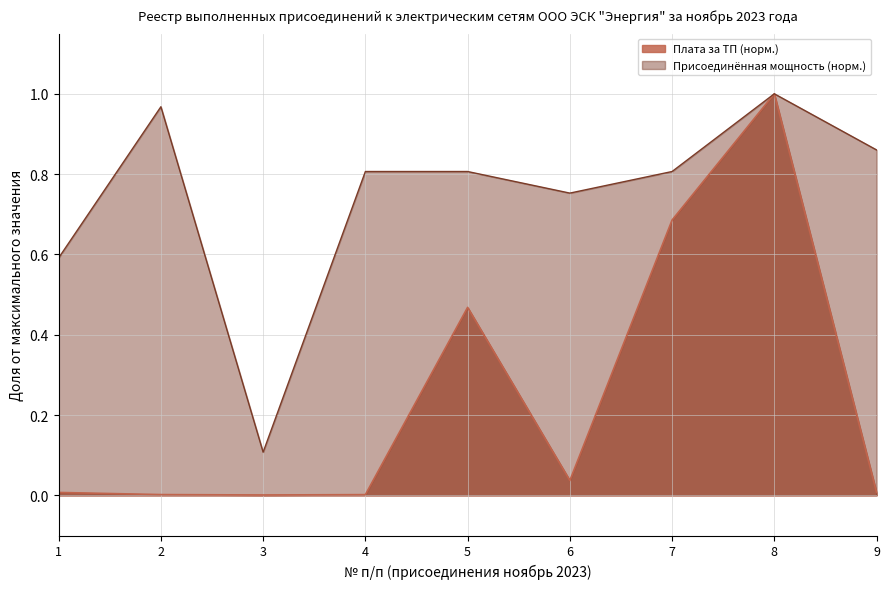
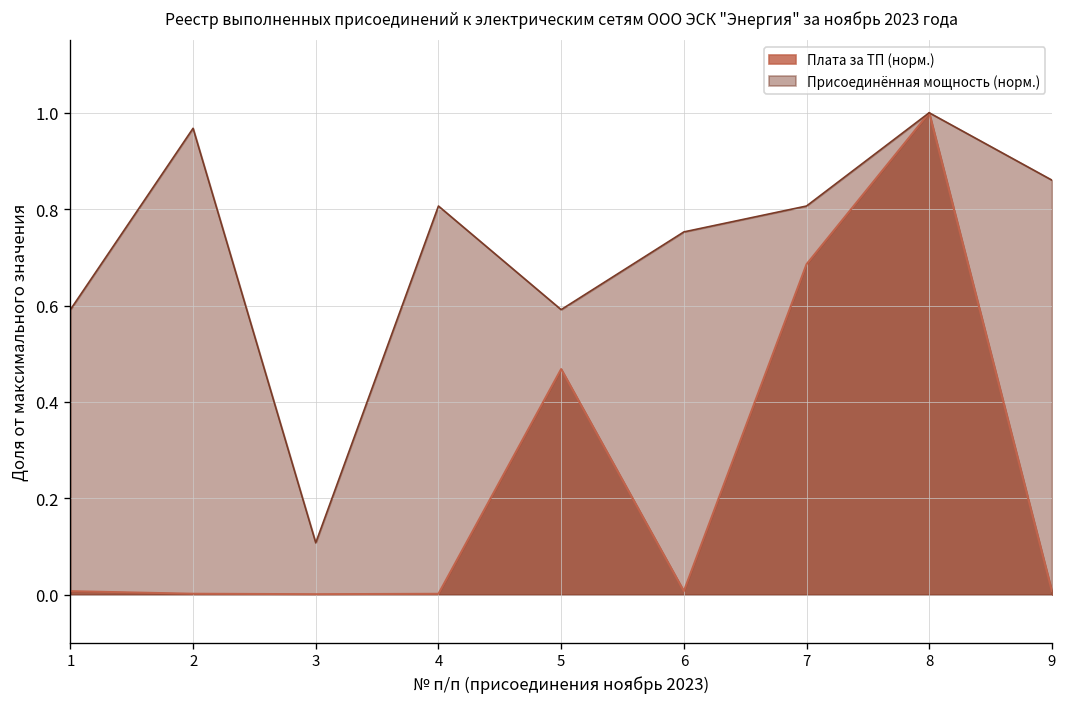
Присоединённая мощность (норм.), 5: 0.81 -> 0.59
Плата за ТП (норм.), 6: 0.04 -> 0.01
